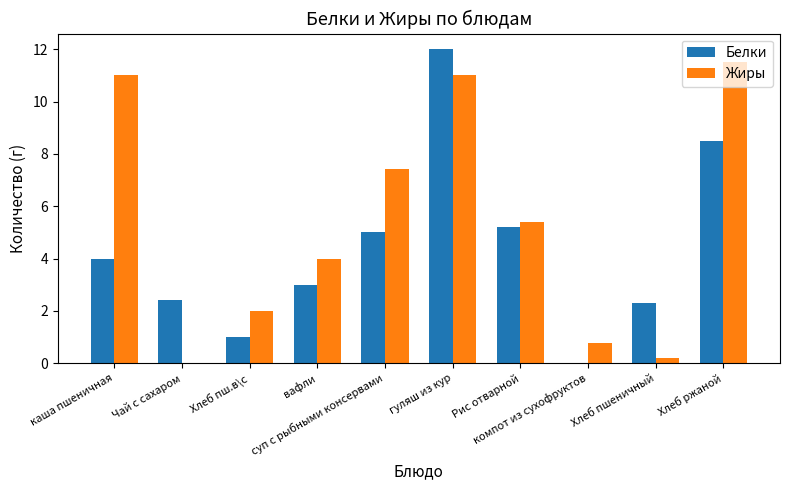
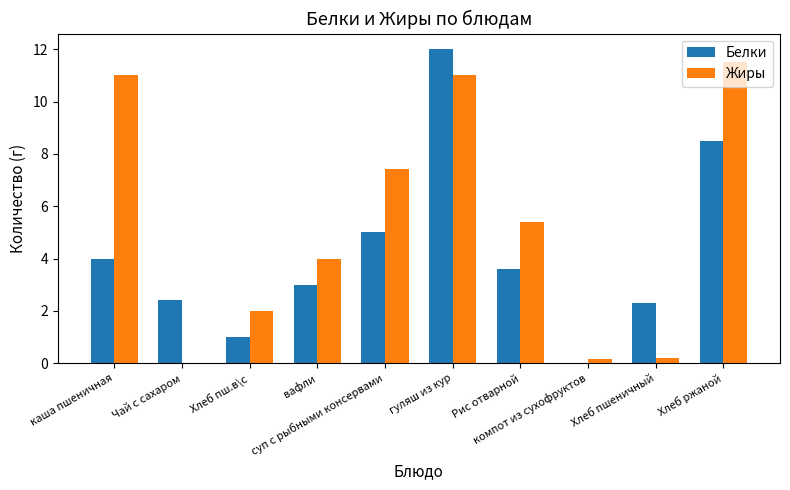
Белки, Рис отварной: 5.2 -> 3.6
Жиры, компот из сухофруктов: 0.8 -> 0.2
